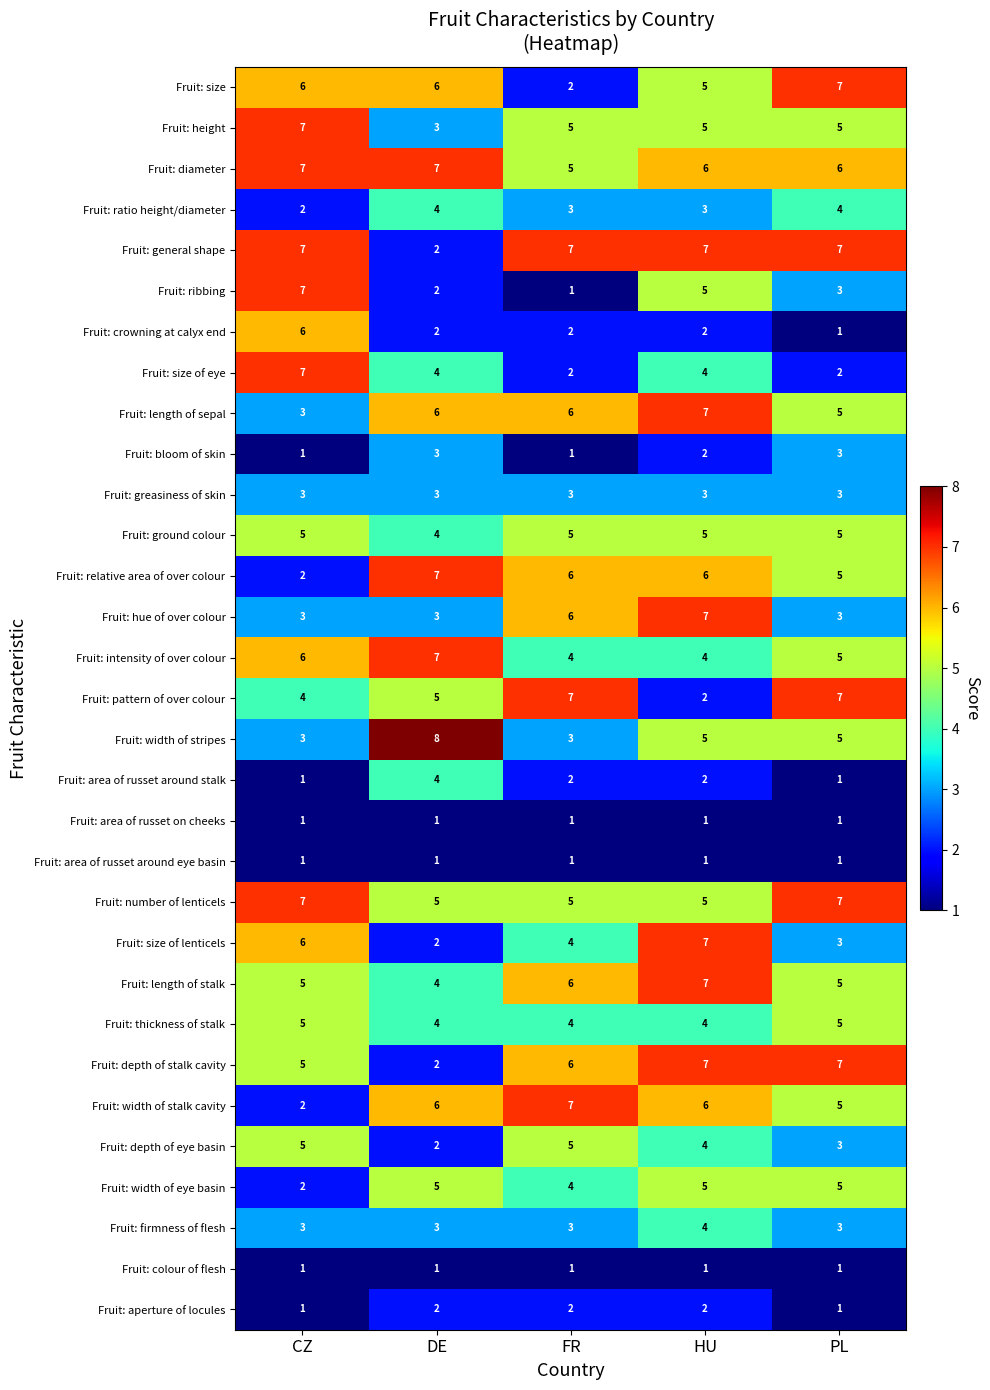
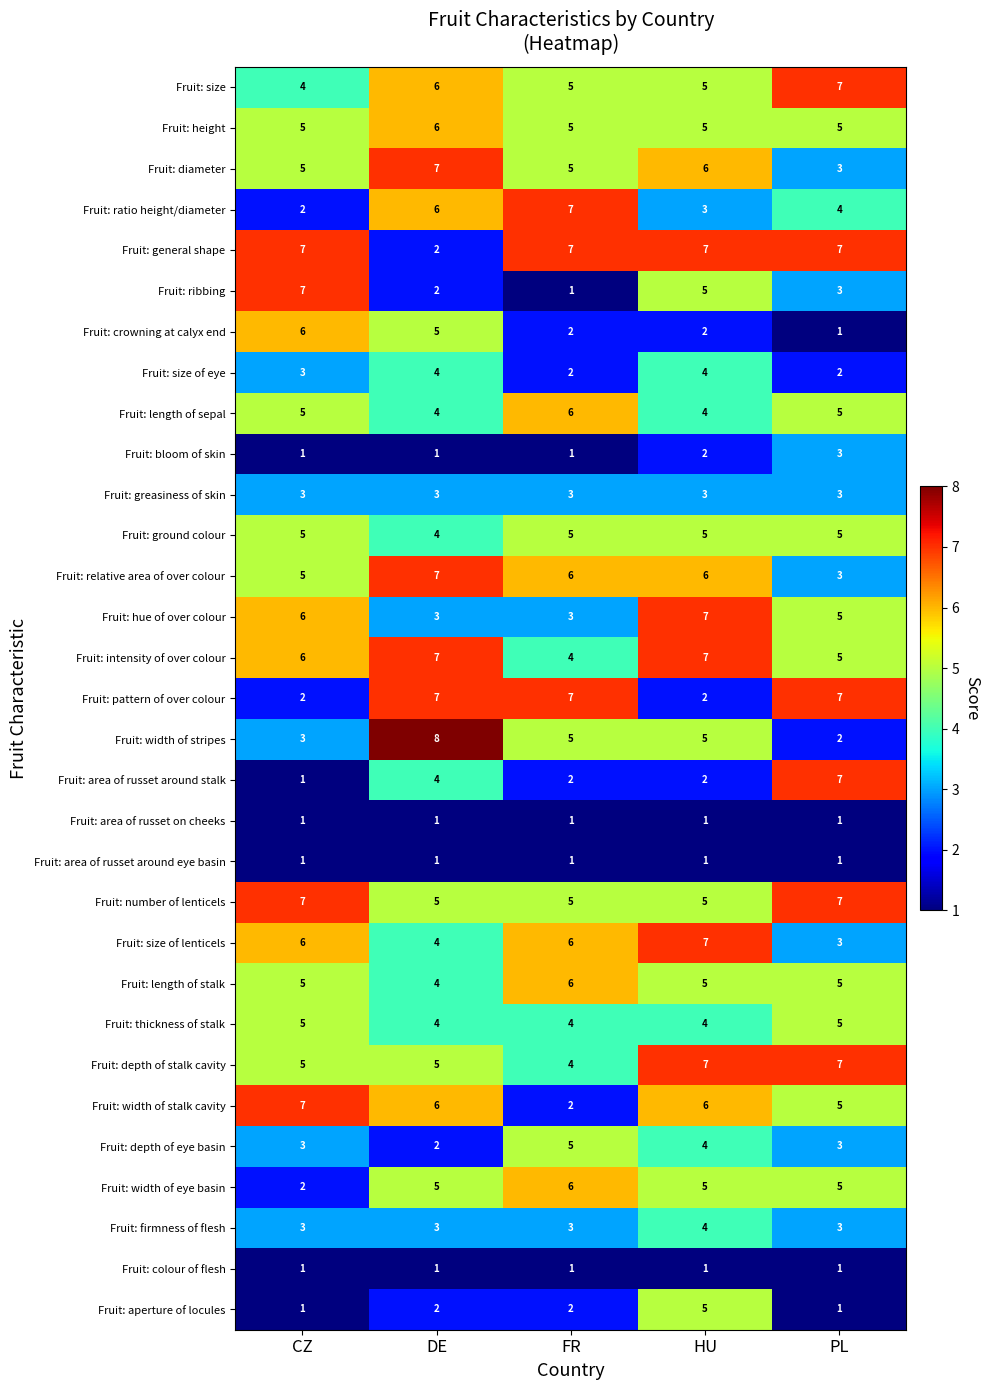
Fruit: size, CZ: 6 -> 4
Fruit: size, FR: 2 -> 5
Fruit: height, CZ: 7 -> 5
Fruit: height, DE: 3 -> 6
Fruit: diameter, CZ: 7 -> 5
Fruit: diameter, PL: 6 -> 3
Fruit: ratio height/diameter, DE: 4 -> 6
Fruit: ratio height/diameter, FR: 3 -> 7
Fruit: crowning at calyx end, DE: 2 -> 5
Fruit: size of eye, CZ: 7 -> 3
Fruit: length of sepal, CZ: 3 -> 5
Fruit: length of sepal, DE: 6 -> 4
Fruit: length of sepal, HU: 7 -> 4
Fruit: bloom of skin, DE: 3 -> 1
Fruit: relative area of over colour, CZ: 2 -> 5
Fruit: relative area of over colour, PL: 5 -> 3
Fruit: hue of over colour, CZ: 3 -> 6
Fruit: hue of over colour, FR: 6 -> 3
Fruit: hue of over colour, PL: 3 -> 5
Fruit: intensity of over colour, HU: 4 -> 7
Fruit: pattern of over colour, CZ: 4 -> 2
Fruit: pattern of over colour, DE: 5 -> 7
Fruit: width of stripes, FR: 3 -> 5
Fruit: width of stripes, PL: 5 -> 2
Fruit: area of russet around stalk, PL: 1 -> 7
Fruit: size of lenticels, DE: 2 -> 4
Fruit: size of lenticels, FR: 4 -> 6
Fruit: length of stalk, HU: 7 -> 5
Fruit: depth of stalk cavity, DE: 2 -> 5
Fruit: depth of stalk cavity, FR: 6 -> 4
Fruit: width of stalk cavity, CZ: 2 -> 7
Fruit: width of stalk cavity, FR: 7 -> 2
Fruit: depth of eye basin, CZ: 5 -> 3
Fruit: width of eye basin, FR: 4 -> 6
Fruit: aperture of locules, HU: 2 -> 5
